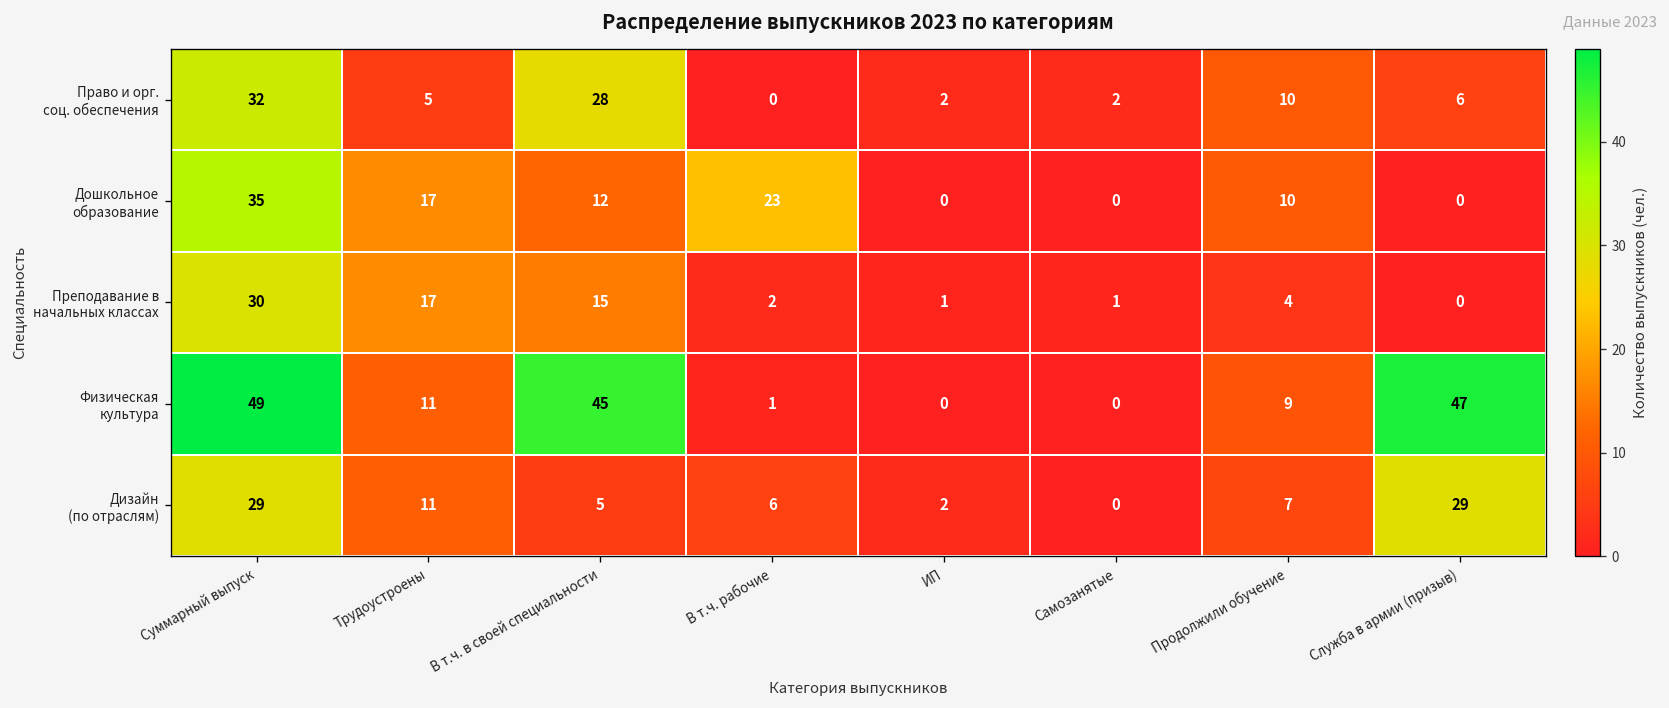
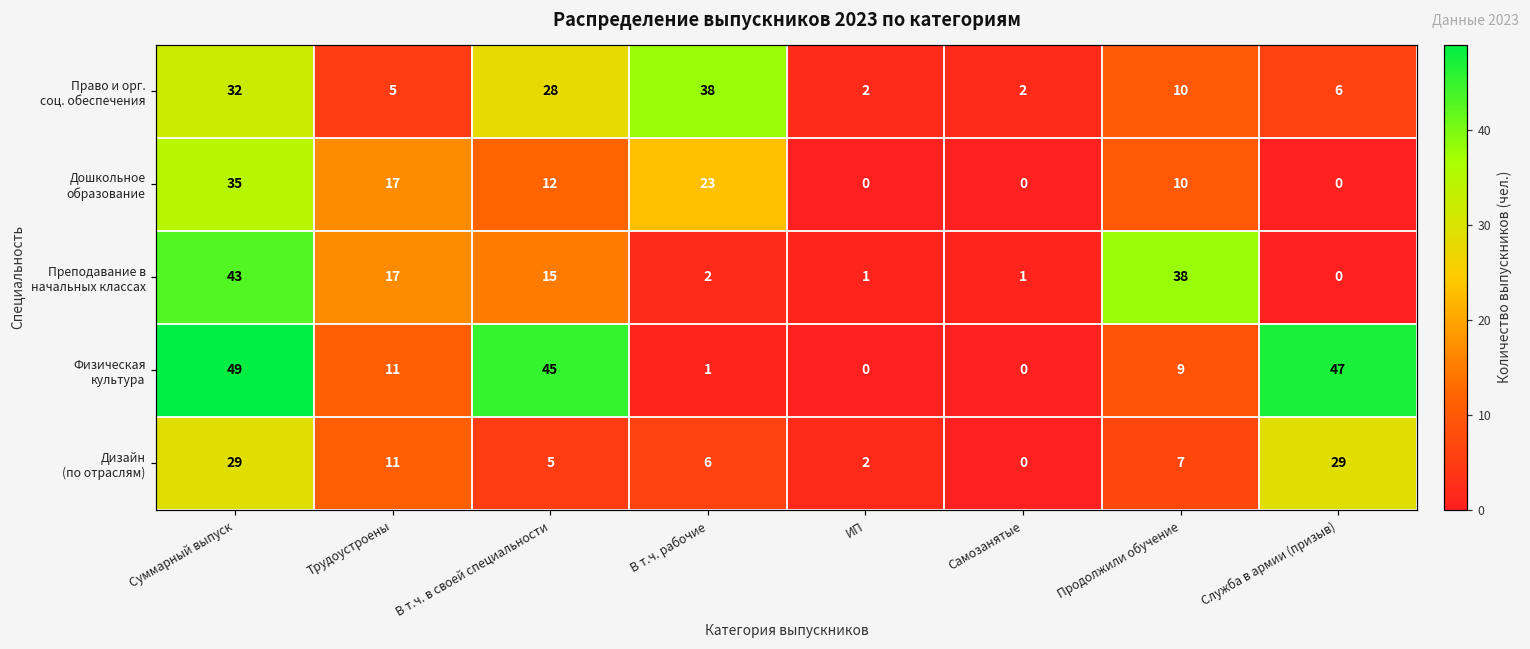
Право и орг. соц. обеспечения, В т.ч. рабочие: 0 -> 38
Преподавание в начальных классах, Суммарный выпуск: 30 -> 43
Преподавание в начальных классах, Продолжили обучение: 4 -> 38
